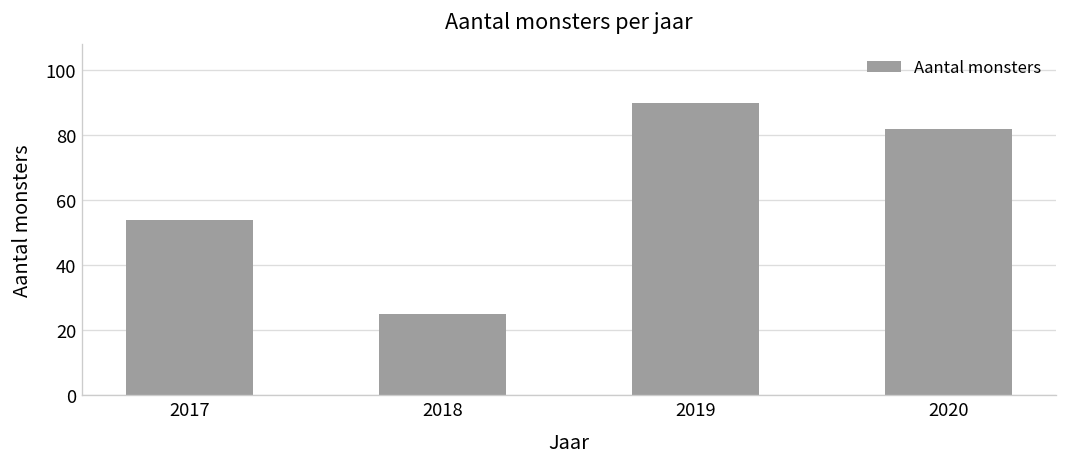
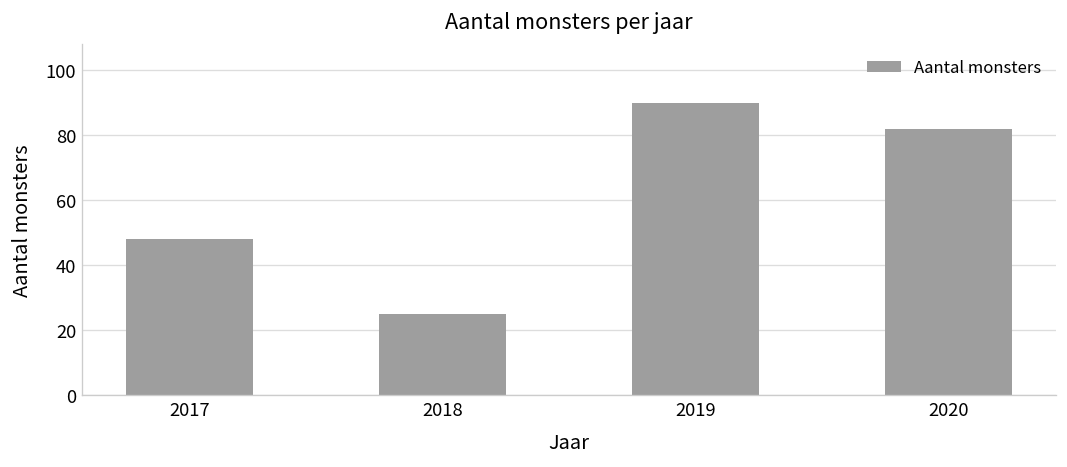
2017: 54 -> 48
